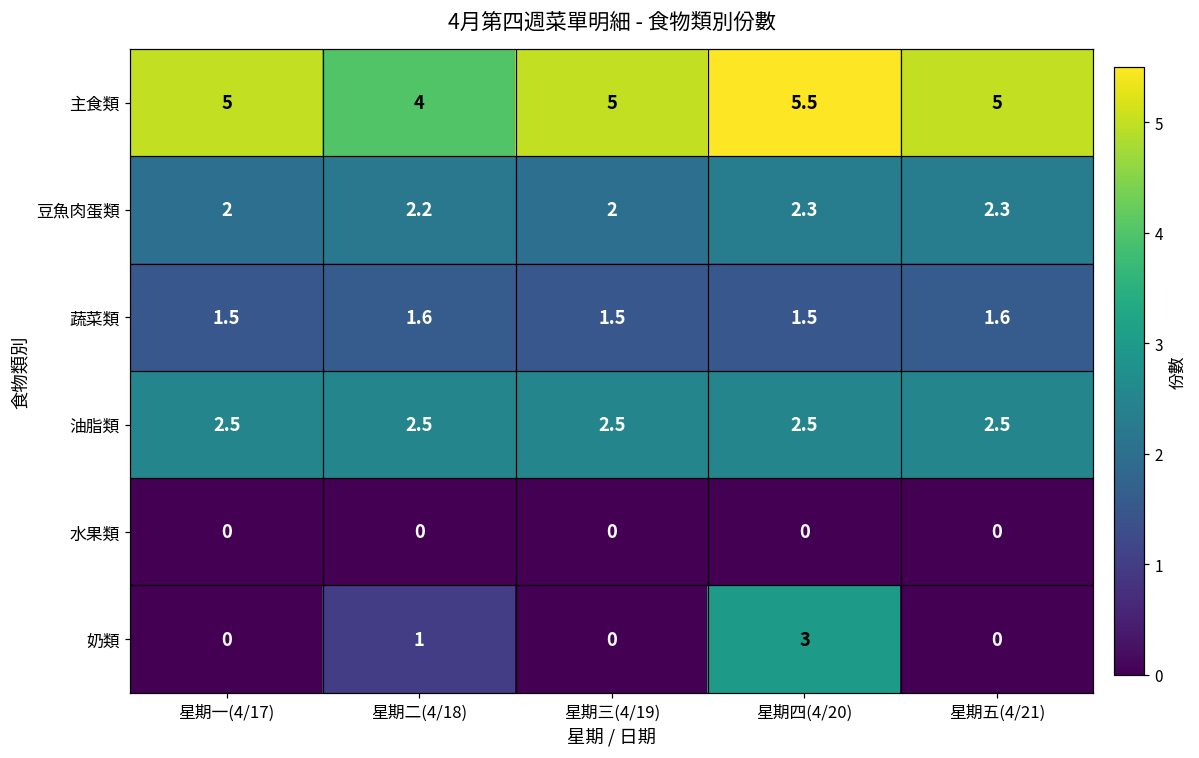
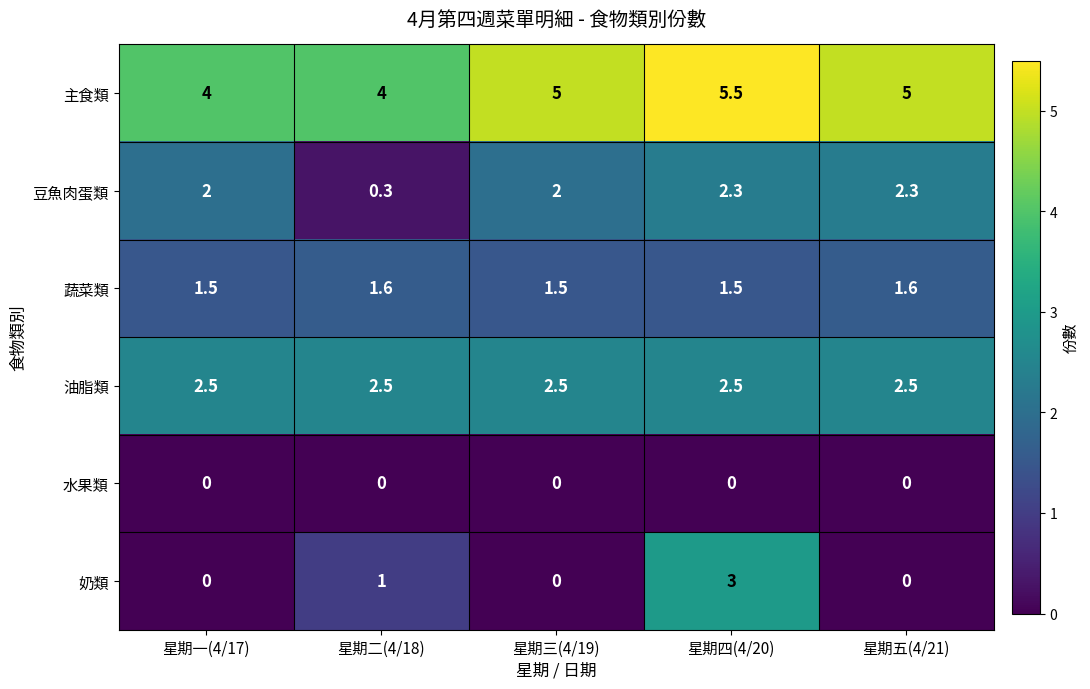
主食類, 星期一(4/17): 5 -> 4
豆魚肉蛋類, 星期二(4/18): 2.2 -> 0.3
